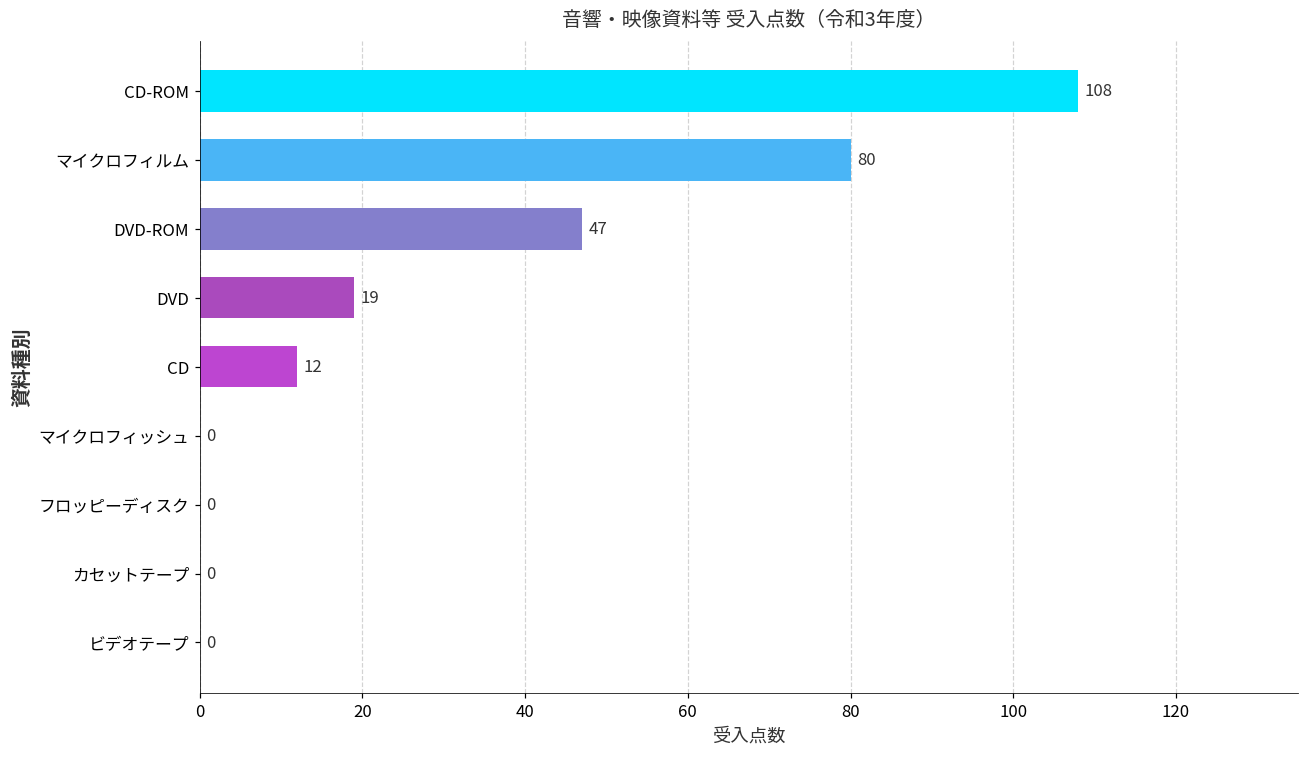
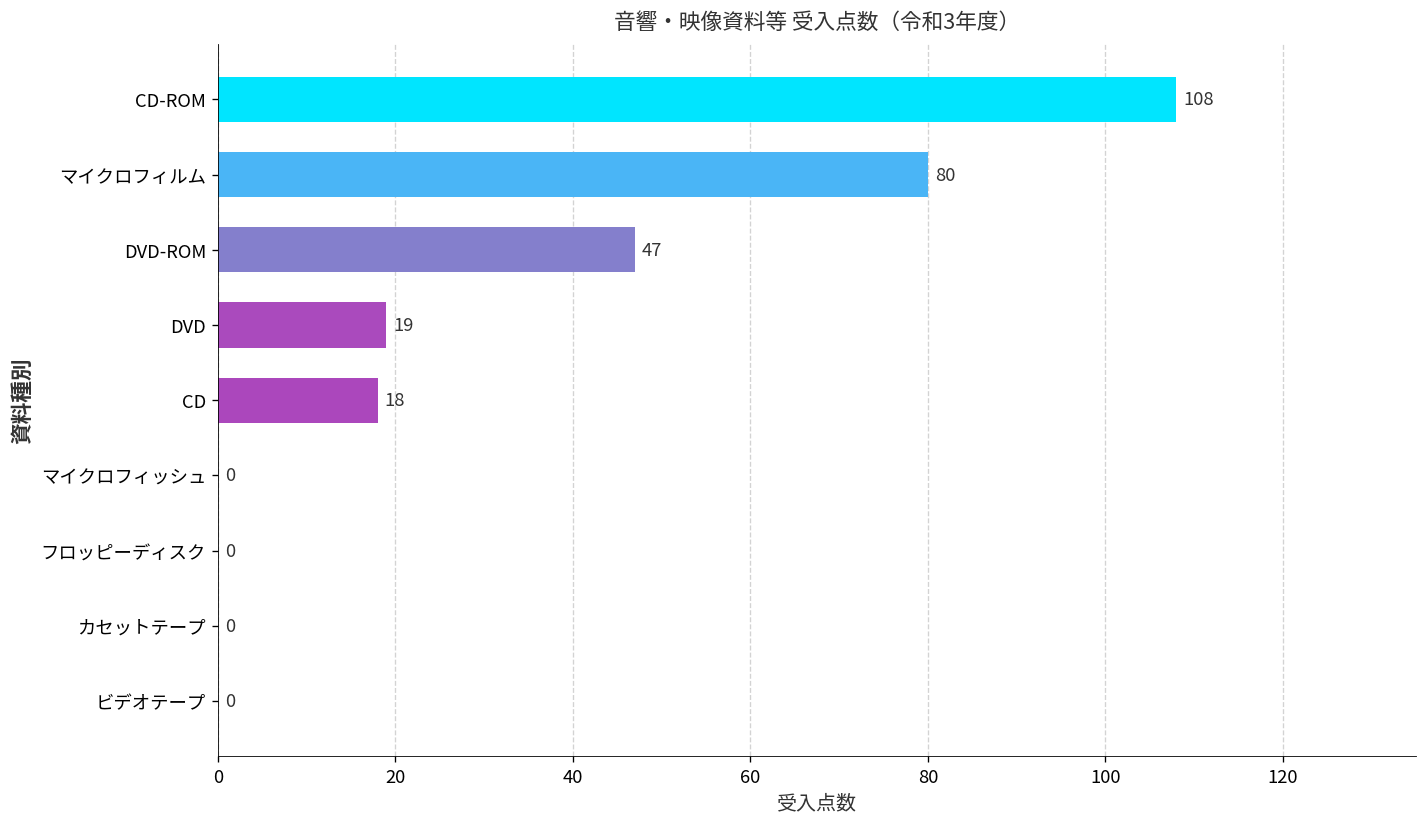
CD: 12 -> 18
